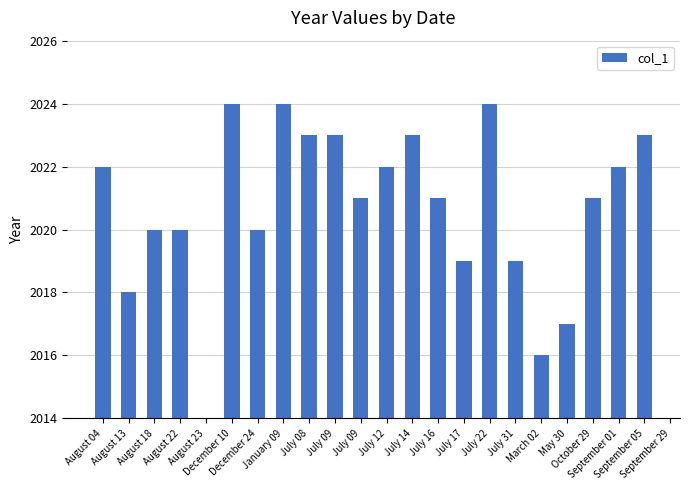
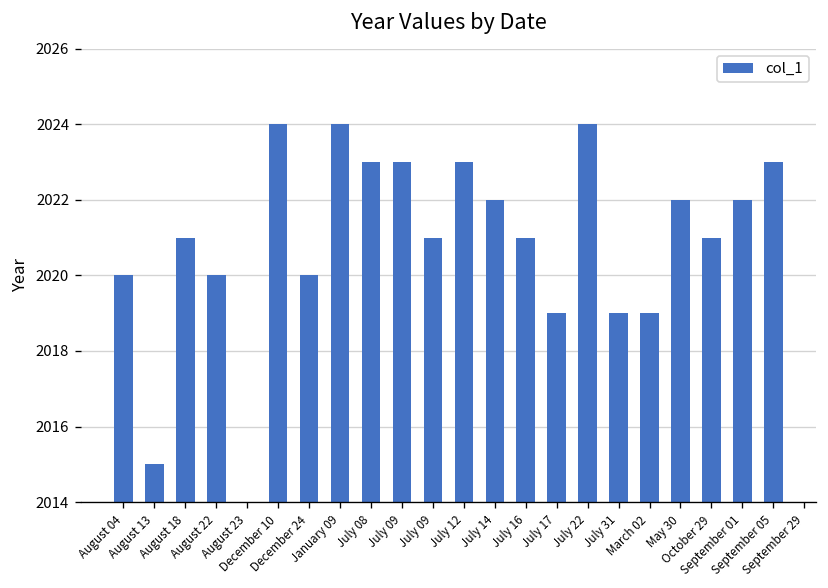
August 04: 2022 -> 2020
August 13: 2018 -> 2015
August 18: 2020 -> 2021
July 12: 2022 -> 2023
July 14: 2023 -> 2022
March 02: 2016 -> 2019
May 30: 2017 -> 2022
